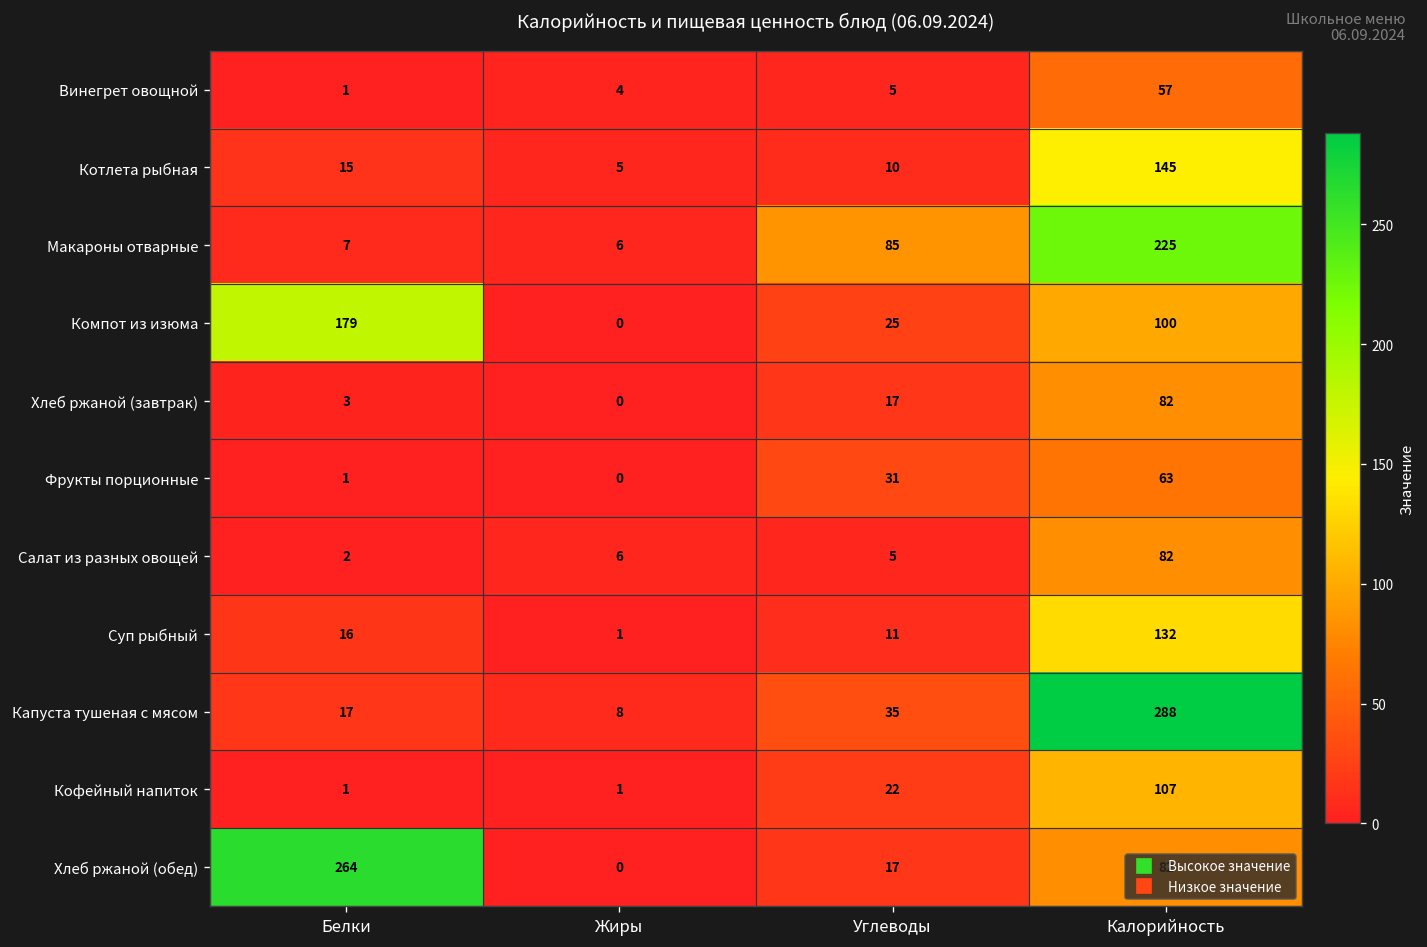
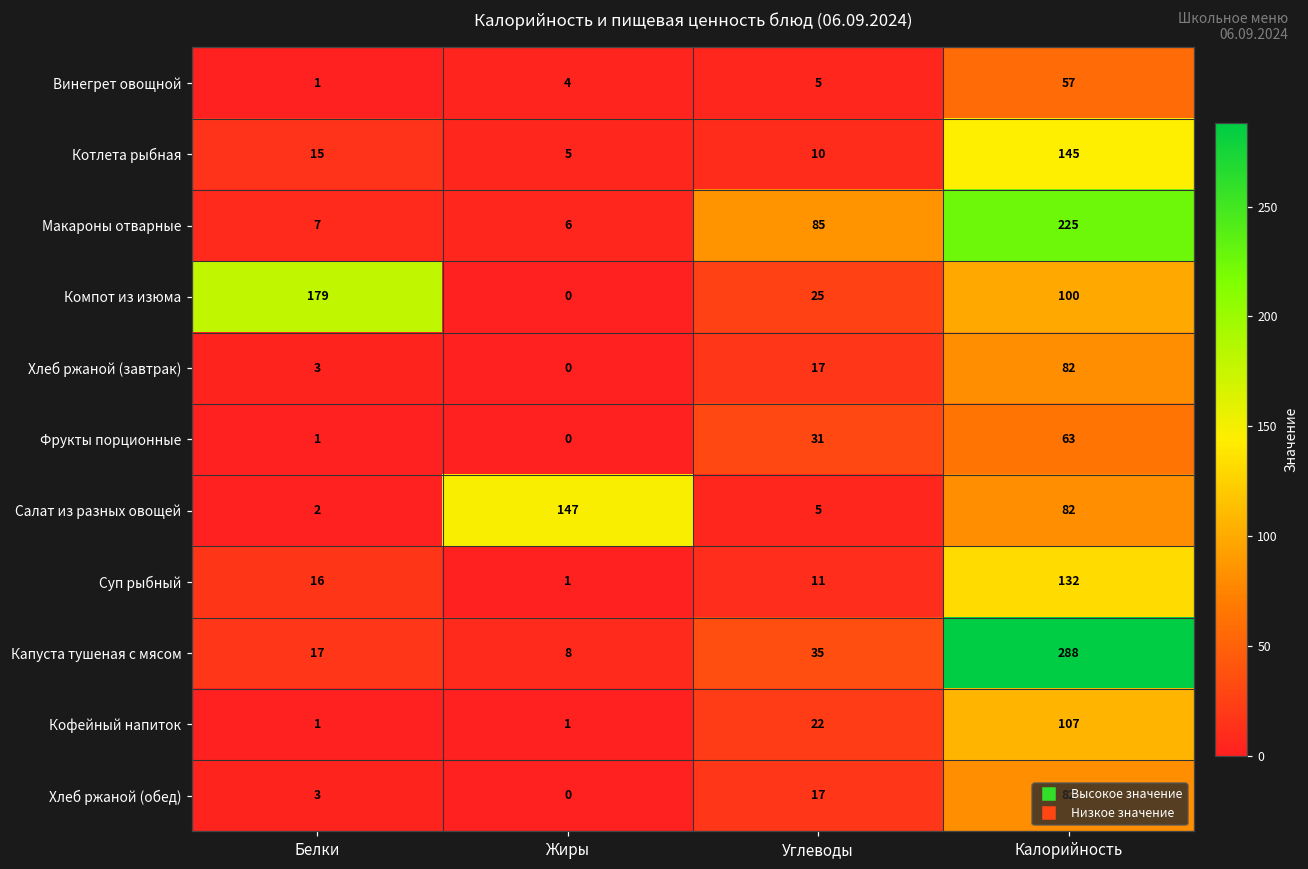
Салат из разных овощей, Жиры: 6 -> 147
Хлеб ржаной (обед), Белки: 264 -> 3
